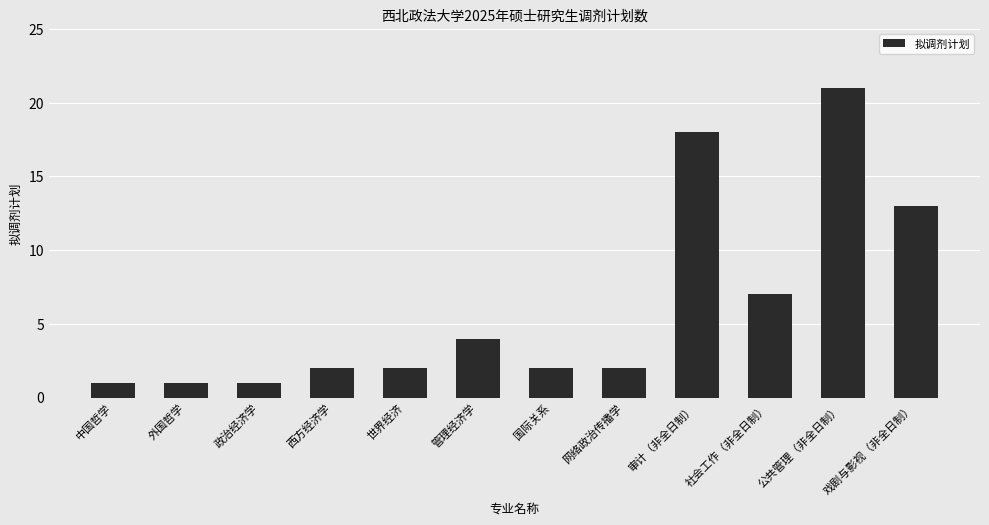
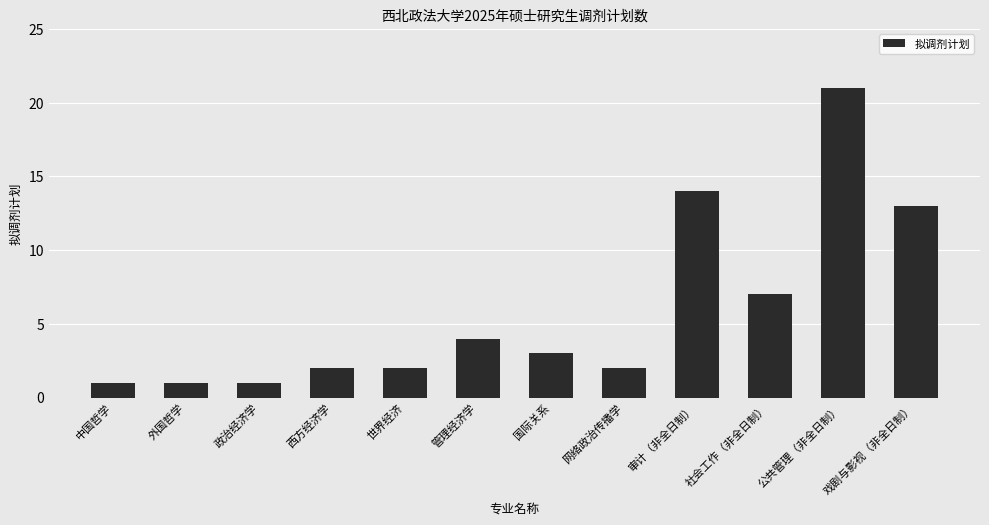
国际关系: 2 -> 3
审计（非全日制）: 18 -> 14
